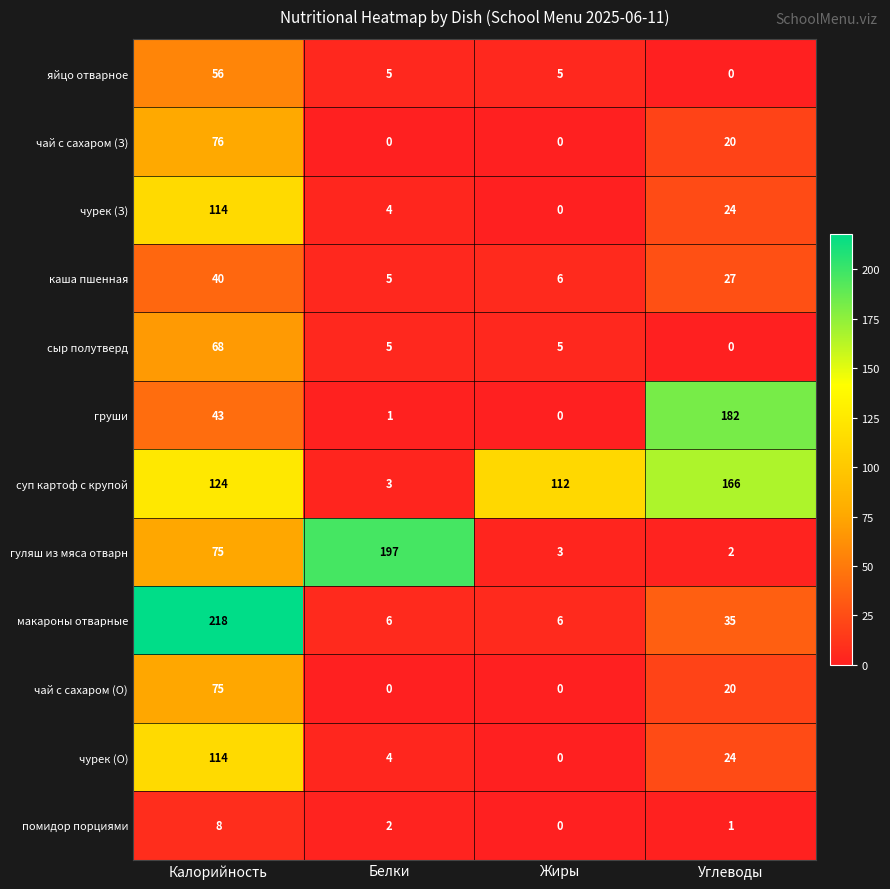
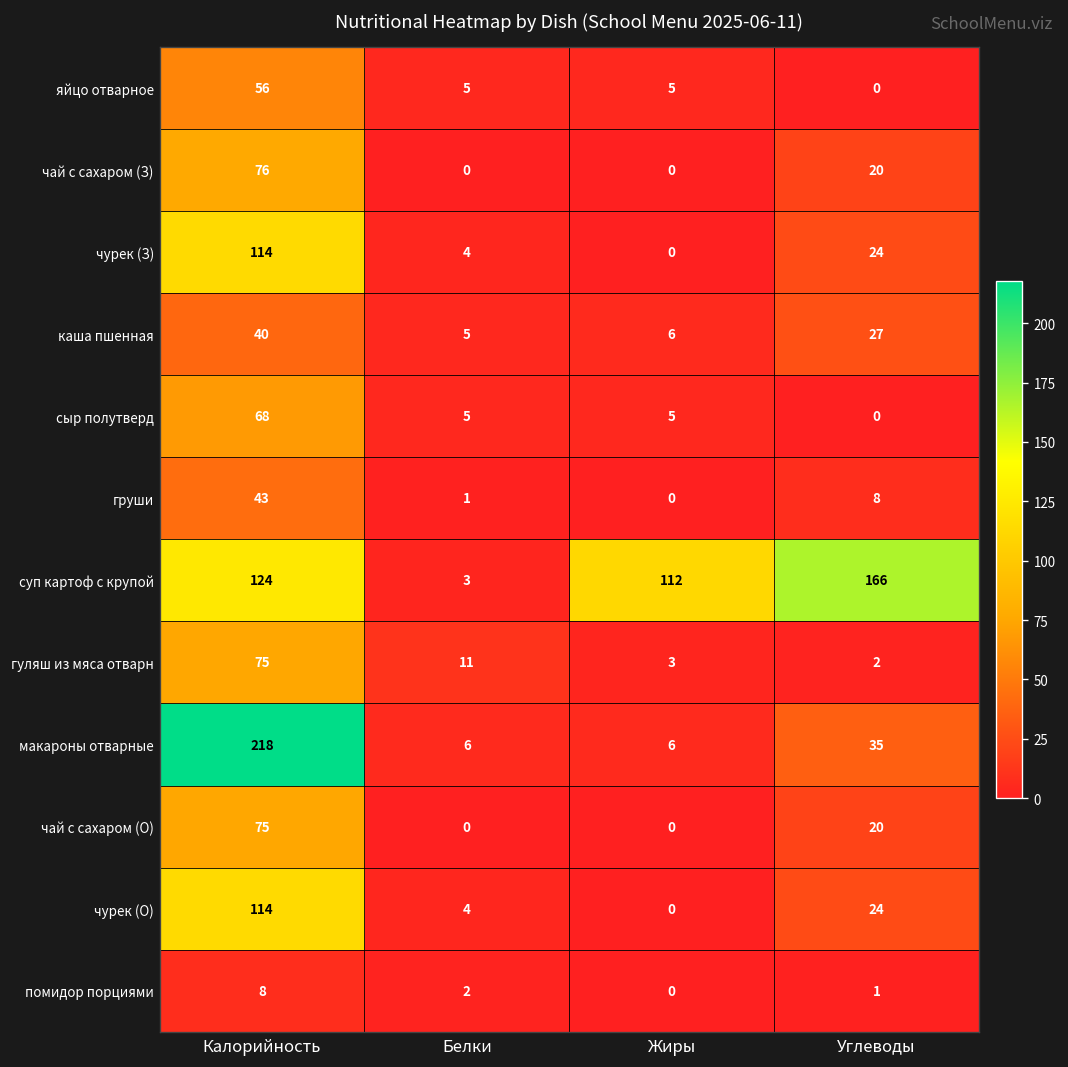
груши, Углеводы: 182 -> 8
гуляш из мяса отварн, Белки: 197 -> 11
